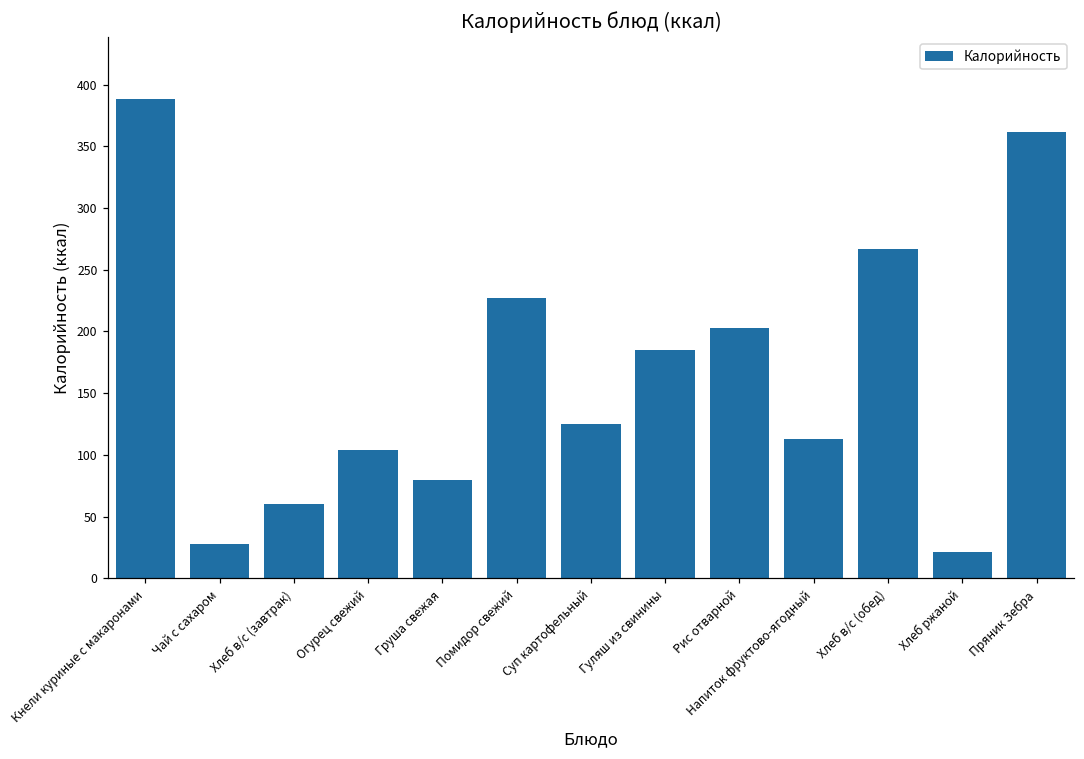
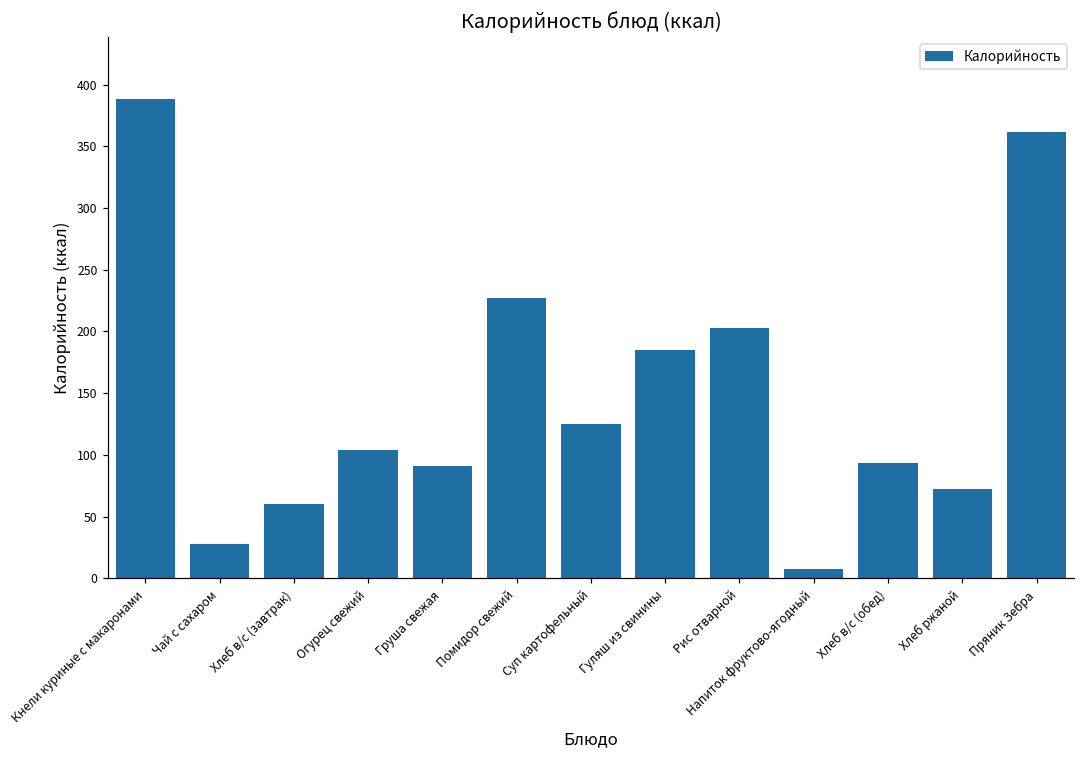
Груша свежая: 80 -> 91
Напиток фруктово-ягодный: 113 -> 7
Хлеб в/с (обед): 267 -> 93
Хлеб ржаной: 22 -> 72
